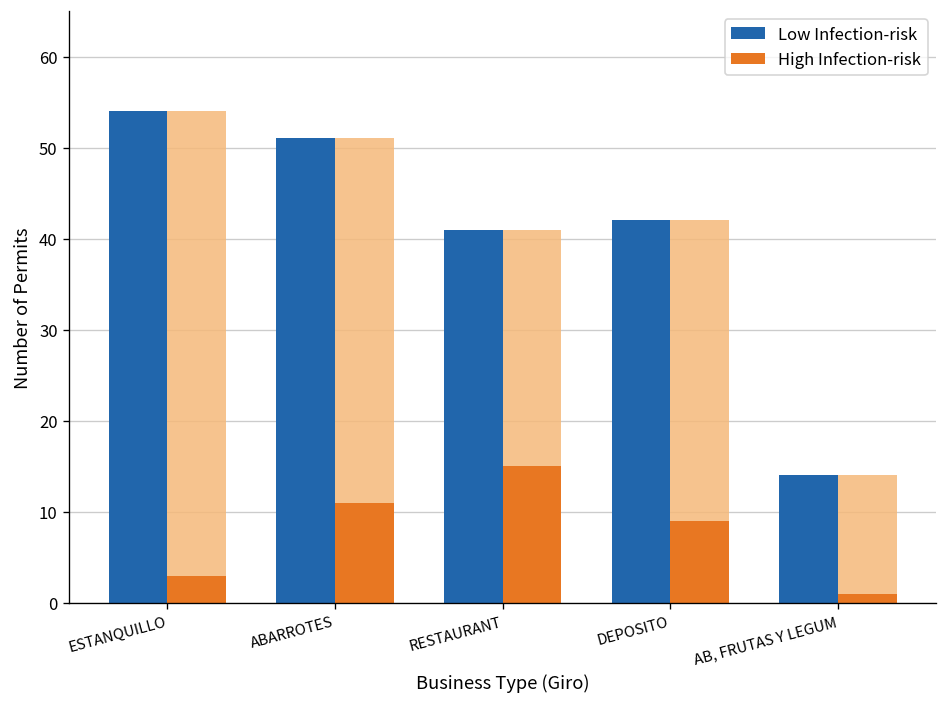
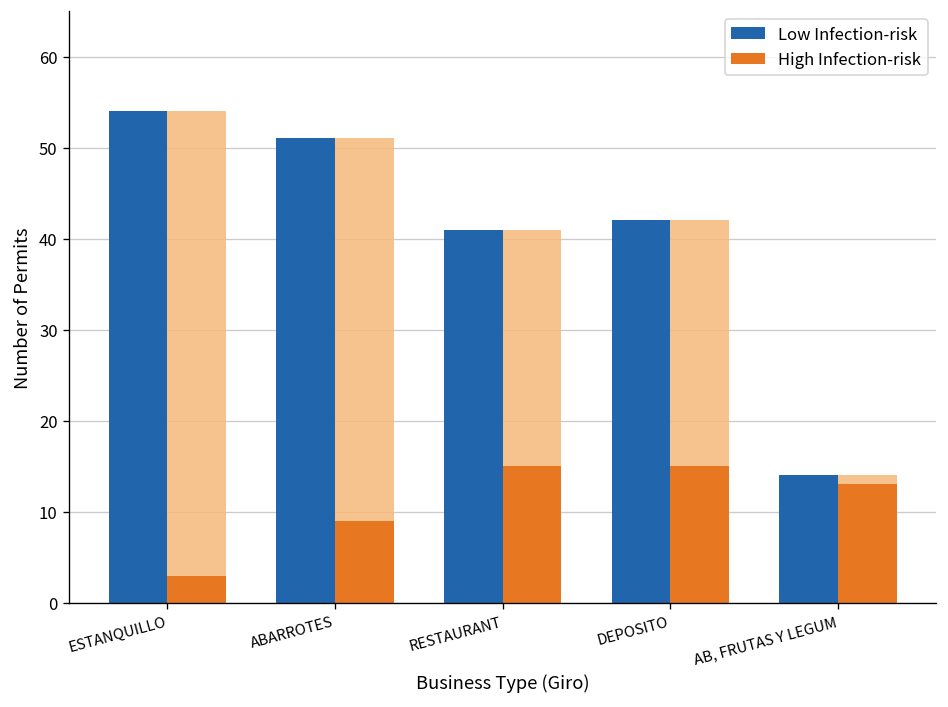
High Infection-risk, ABARROTES: 11 -> 9
High Infection-risk, DEPOSITO: 9 -> 15
High Infection-risk, AB, FRUTAS Y LEGUM: 1 -> 13
